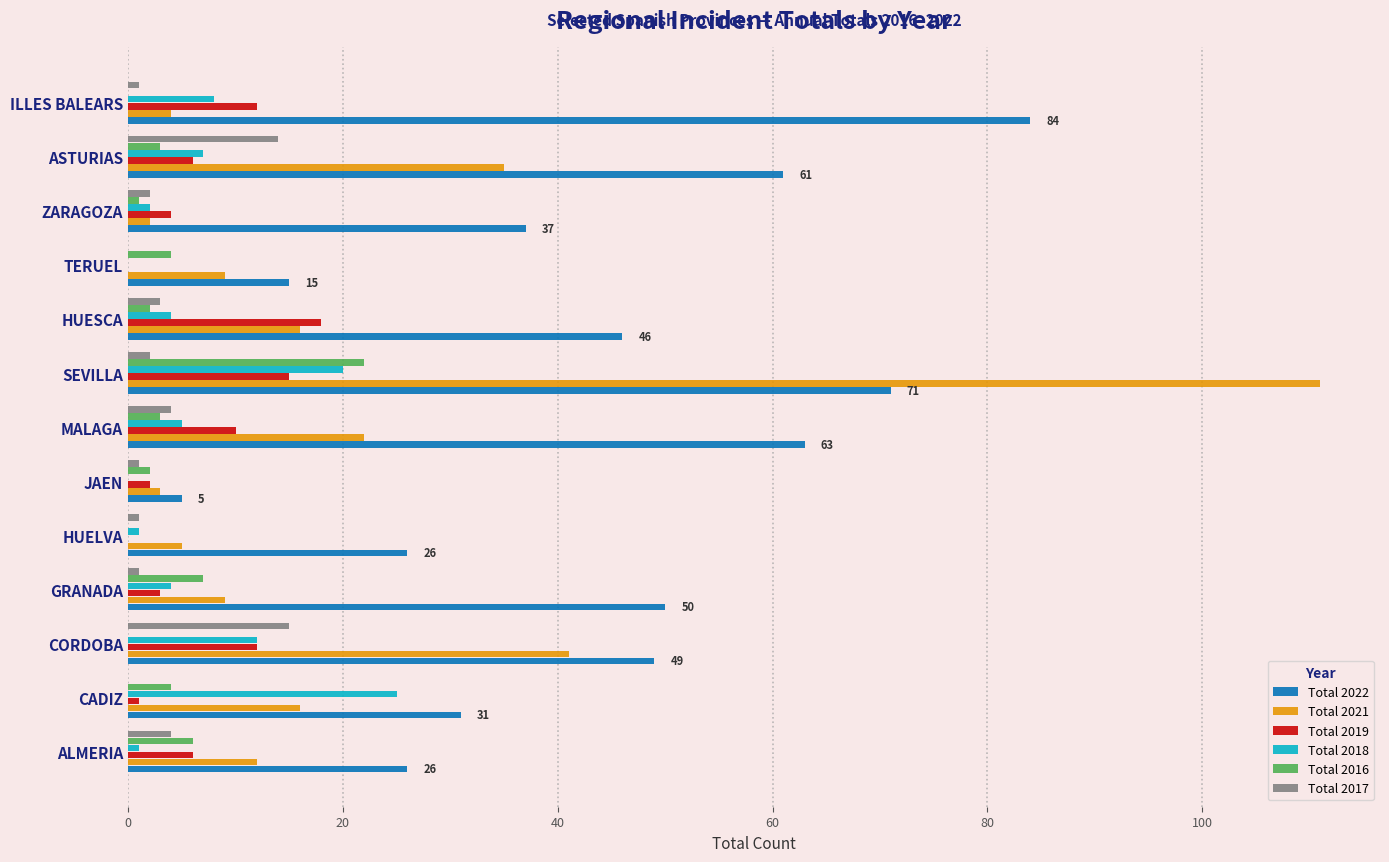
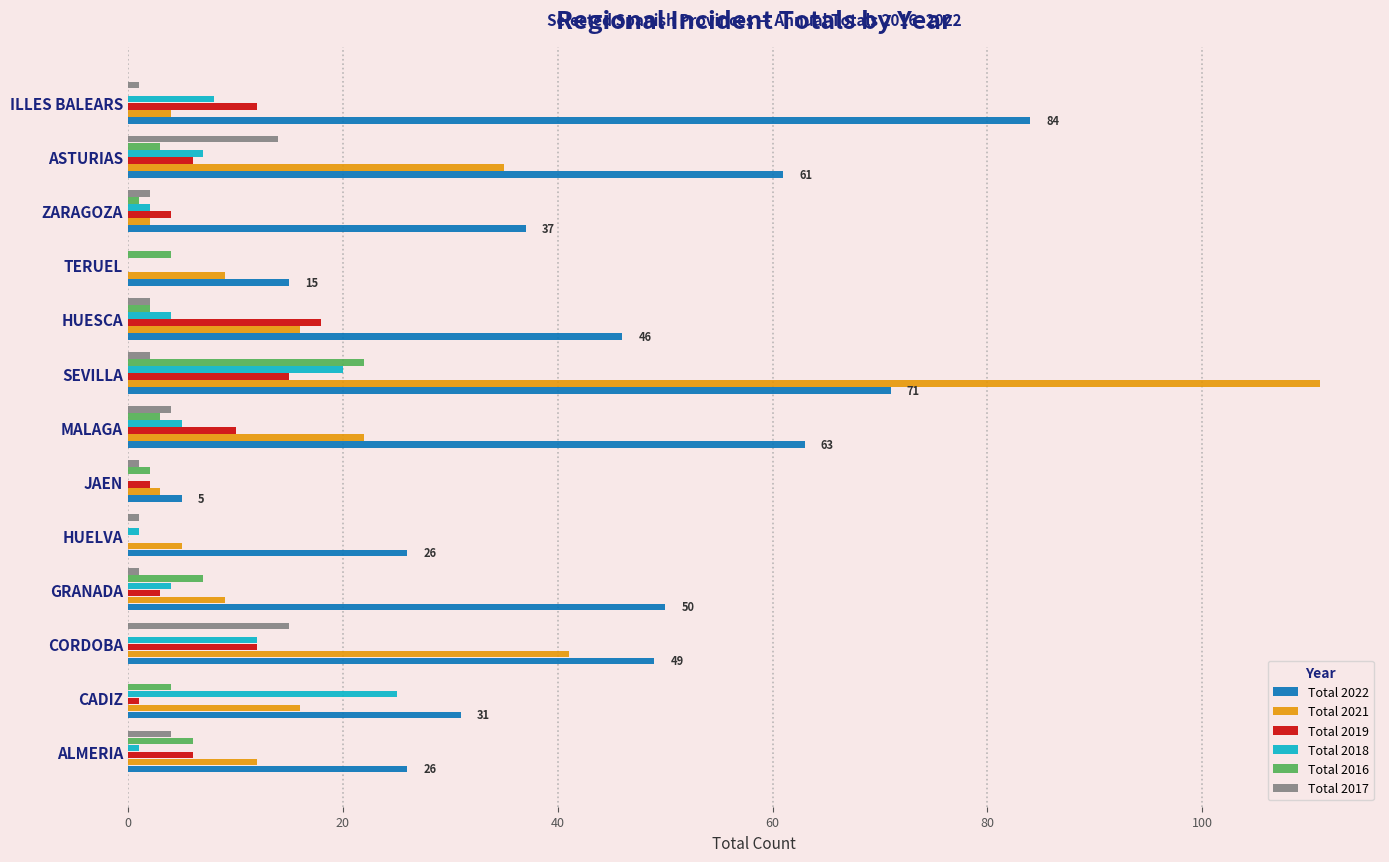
Total 2017, HUESCA: 3 -> 2
